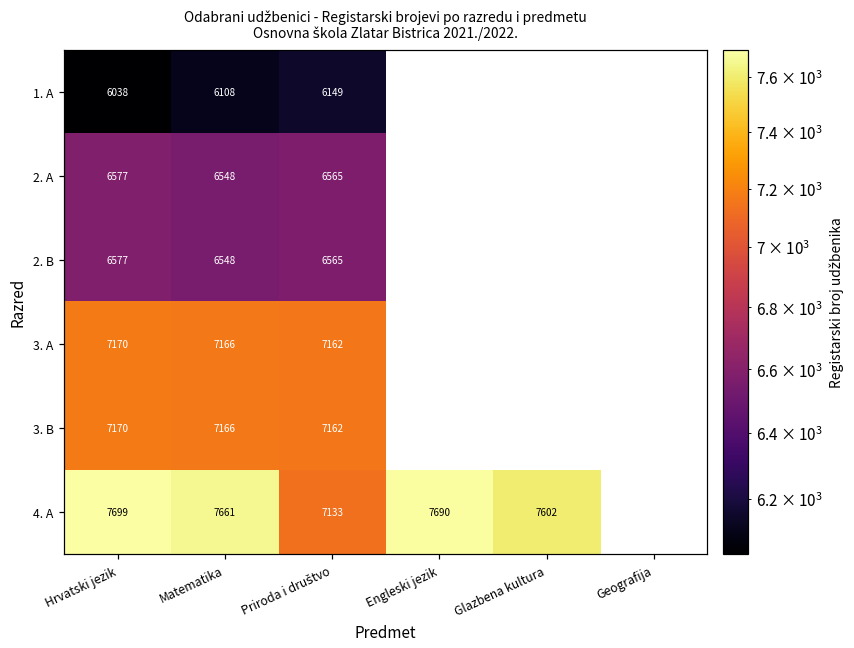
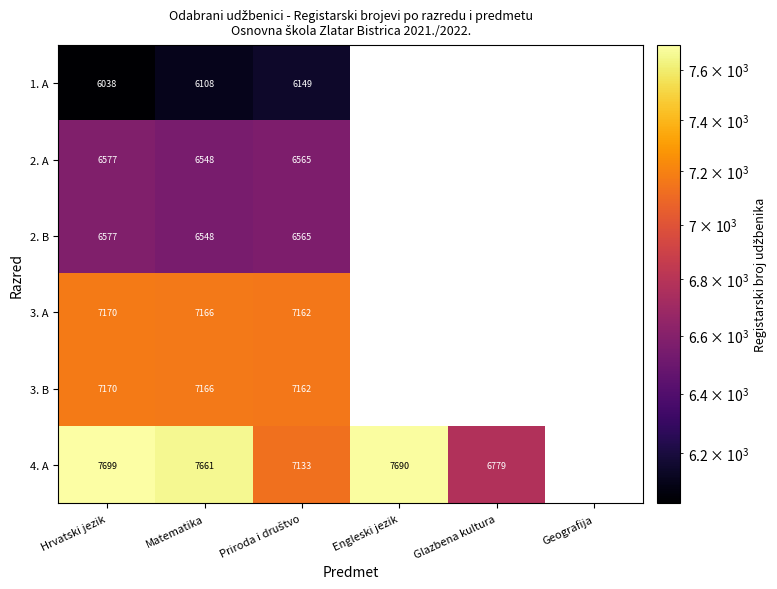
4. A, Glazbena kultura: 7602 -> 6779
